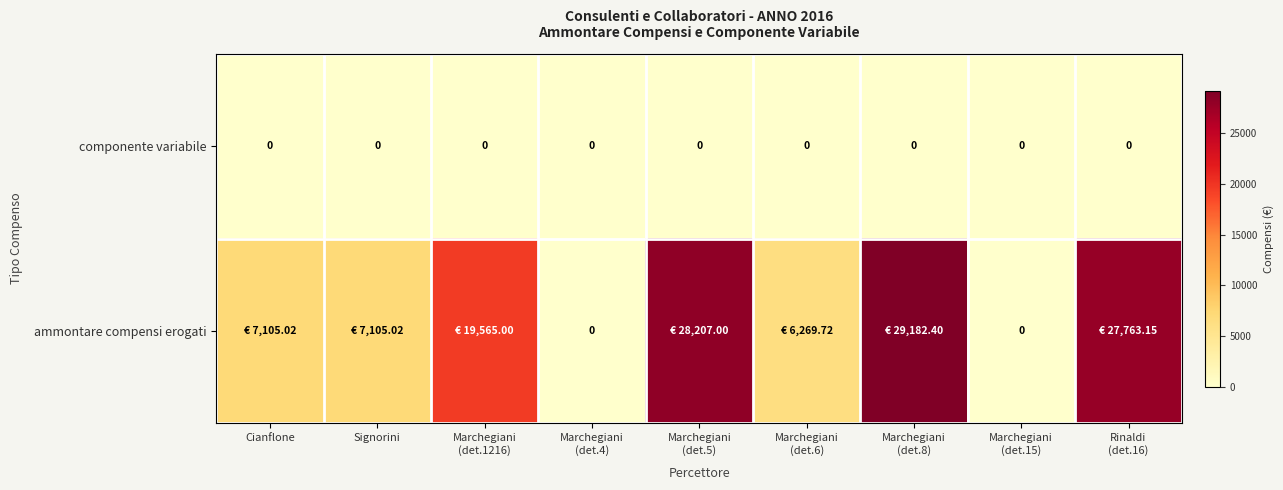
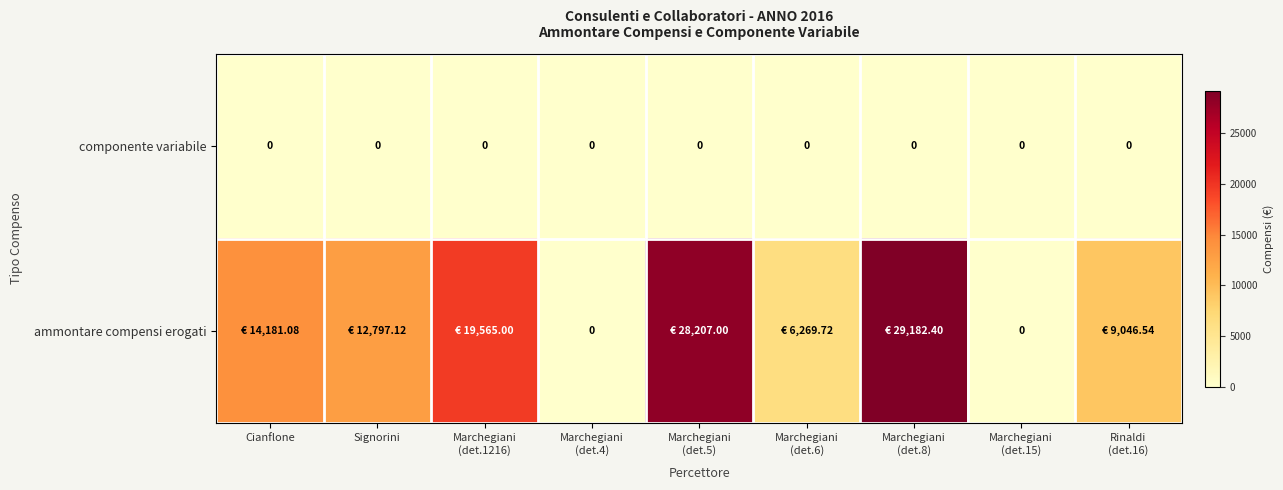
ammontare compensi erogati, Cianflone: 7,105.02 -> 14,181.08
ammontare compensi erogati, Signorini: 7,105.02 -> 12,797.12
ammontare compensi erogati, Rinaldi (det.16): 27,763.15 -> 9,046.54
